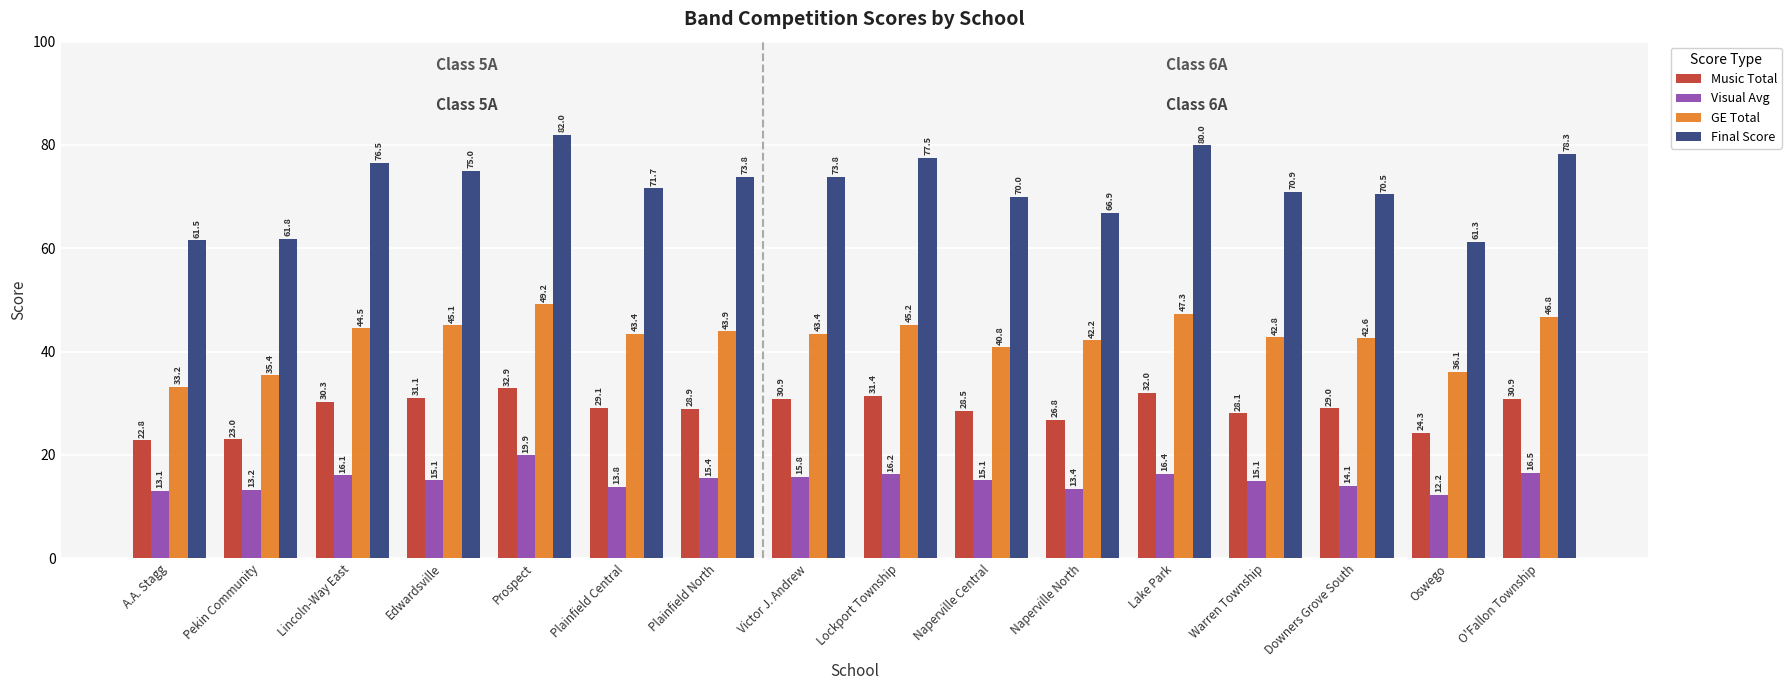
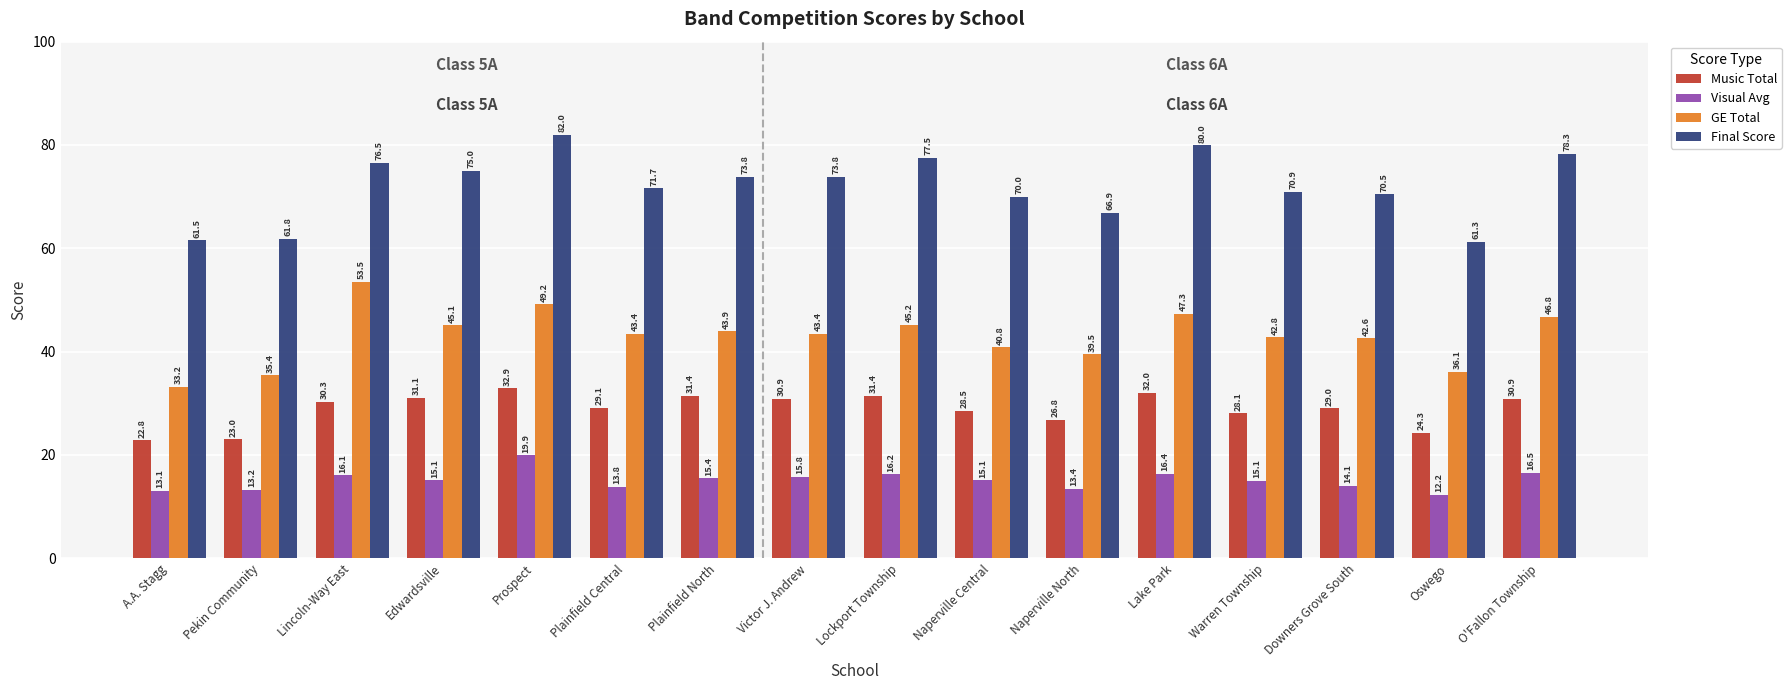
GE Total, Lincoln-Way East: 44.5 -> 53.5
Music Total, Plainfield North: 28.9 -> 31.4
GE Total, Naperville North: 42.2 -> 39.5
